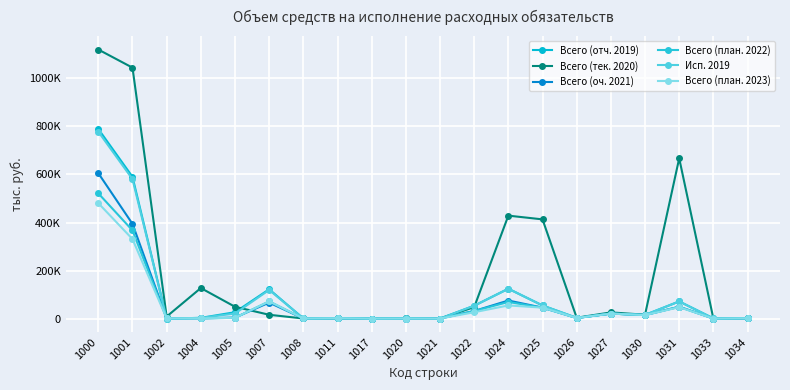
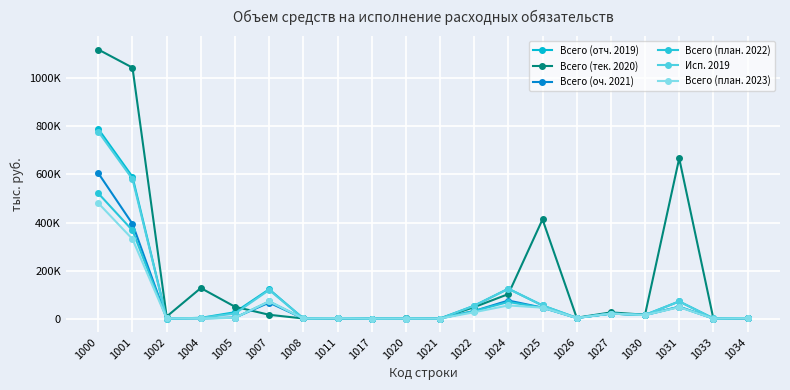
Всего (тек. 2020), 1024: 430000 -> 100000
